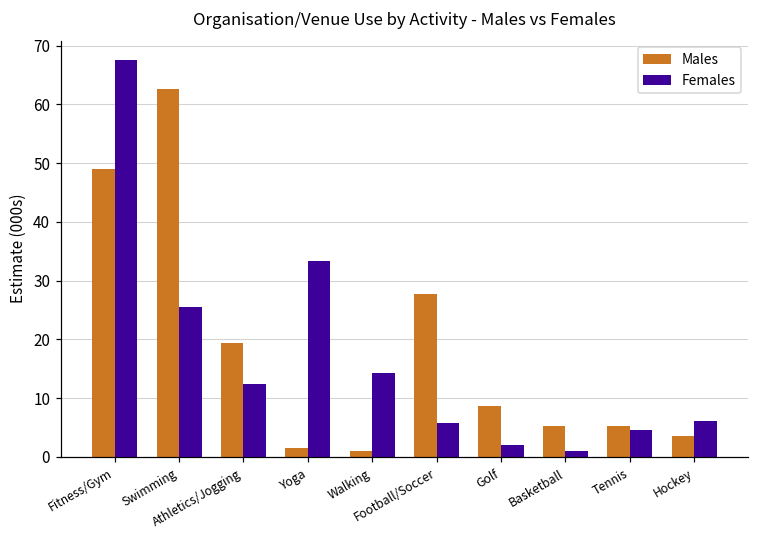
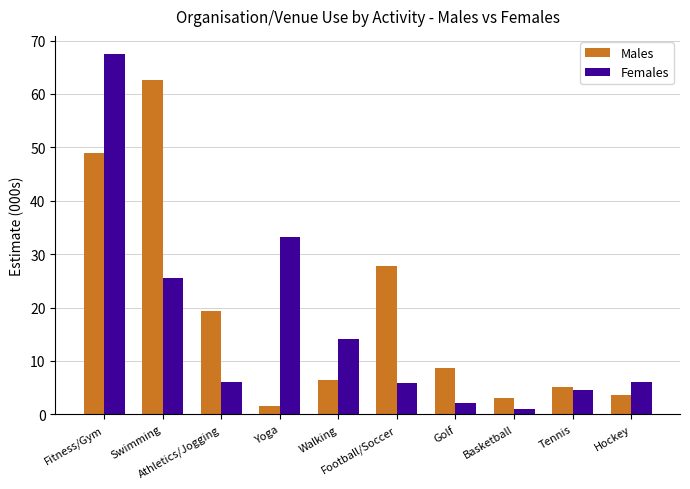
Females, Athletics/Jogging: 12 -> 6
Males, Walking: 1 -> 6
Males, Basketball: 5 -> 3
